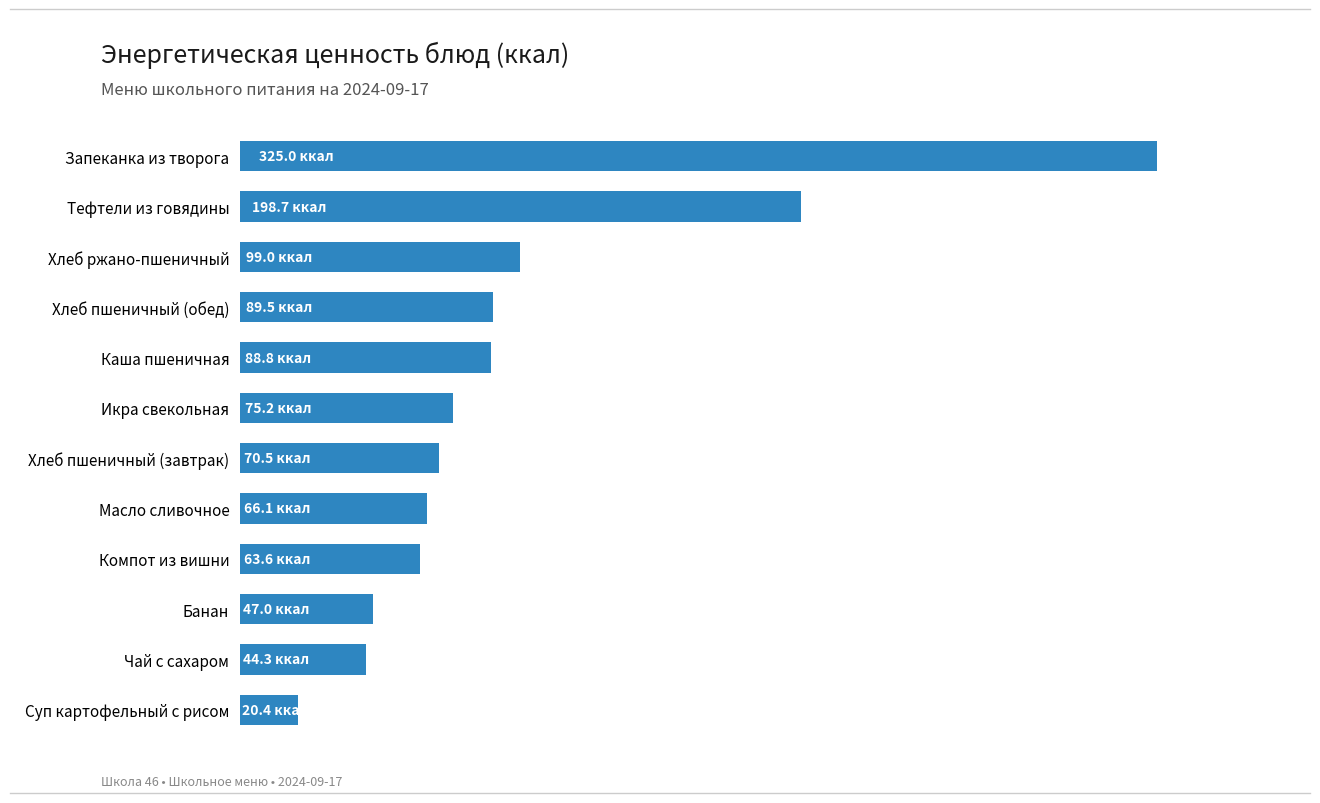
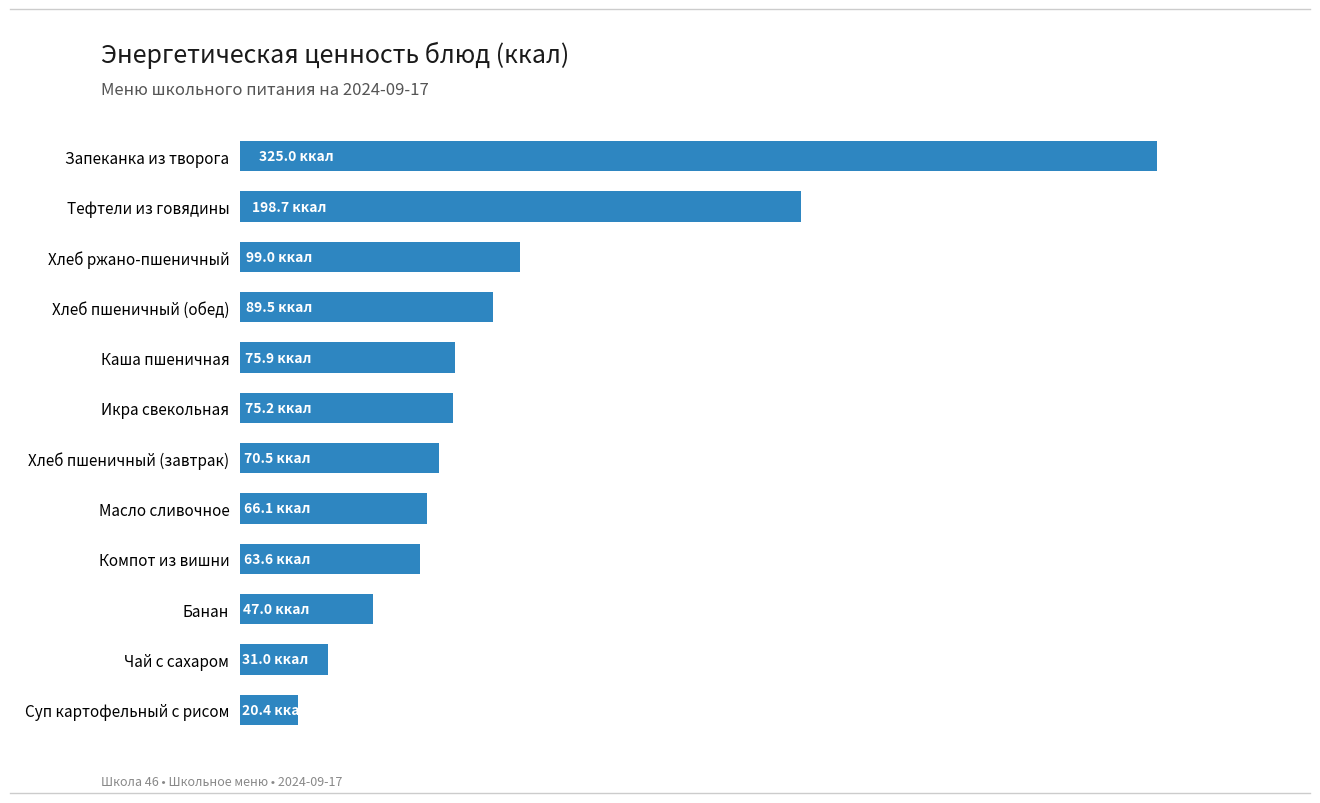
Каша пшеничная: 88.8 -> 75.9
Чай с сахаром: 44.3 -> 31.0
